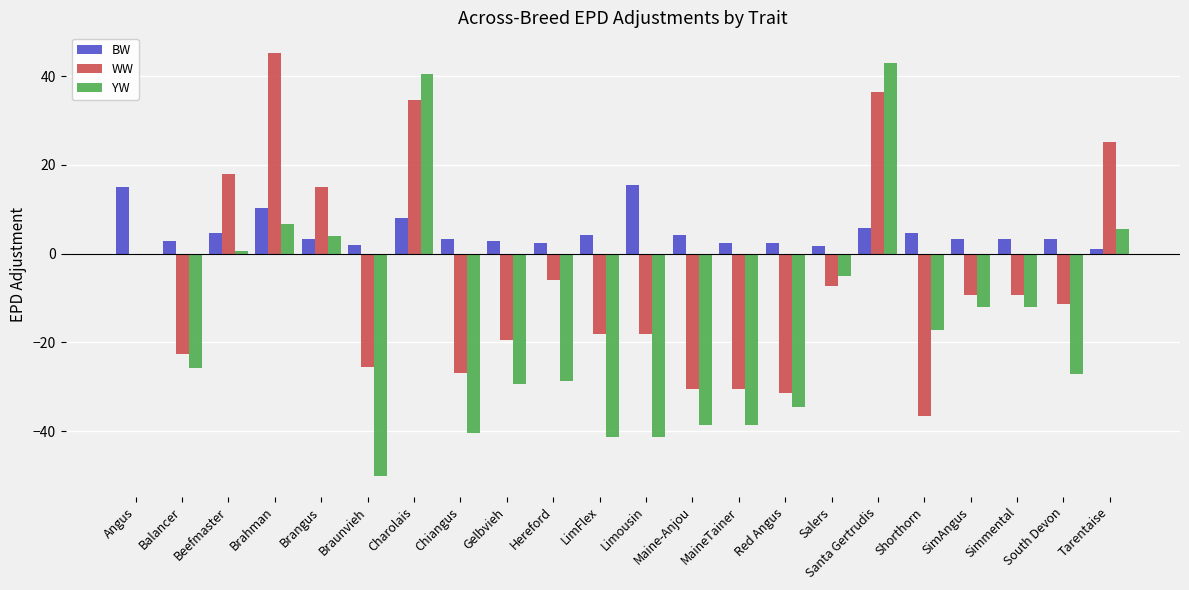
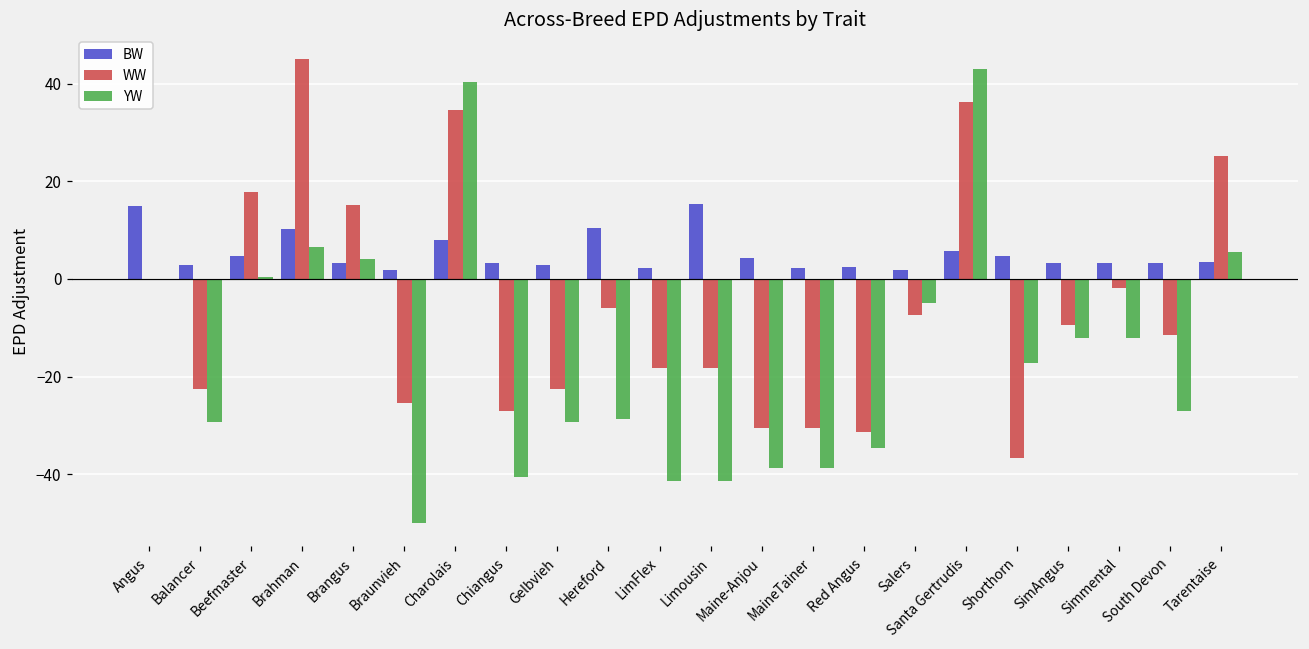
YW, Balancer: -26 -> -29
WW, Gelbvieh: -20 -> -23
BW, Hereford: 2 -> 10
BW, LimFlex: 4 -> 2
WW, Simmental: -9 -> -2
BW, Tarentaise: 1 -> 3
